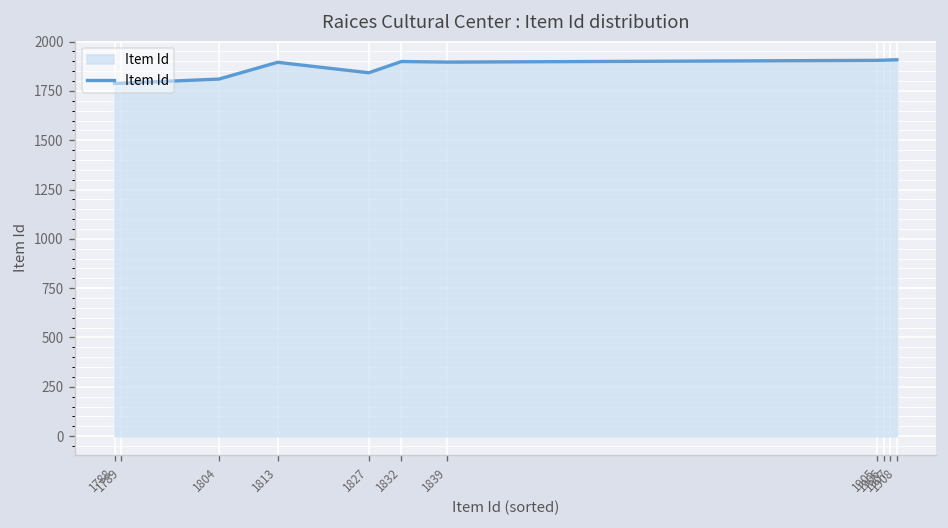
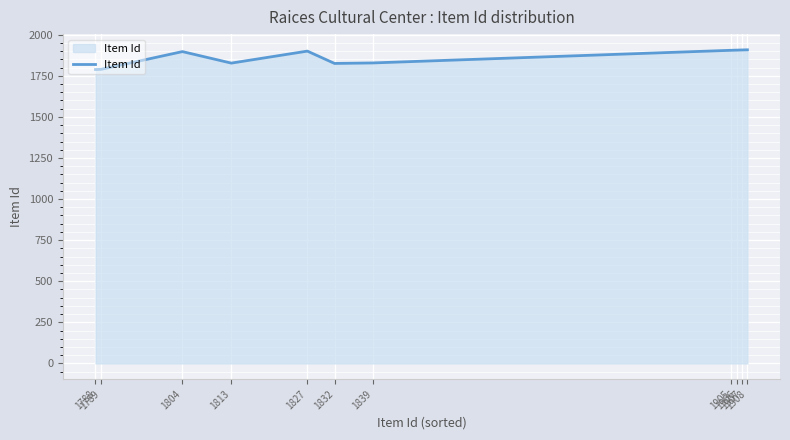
1804: 1810 -> 1900
1813: 1900 -> 1830
1827: 1840 -> 1900
1832: 1900 -> 1830
1839: 1900 -> 1830
